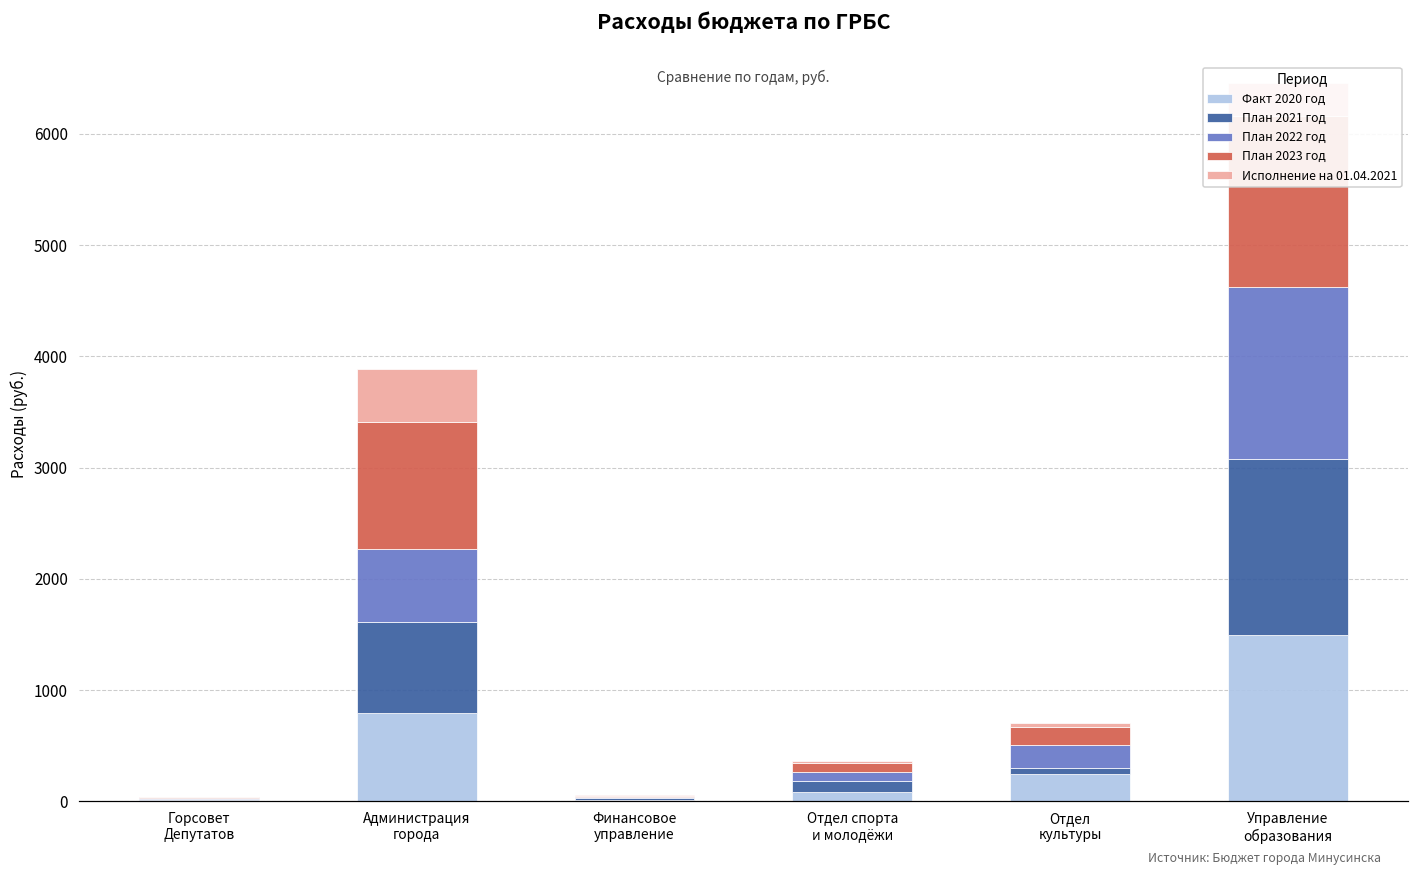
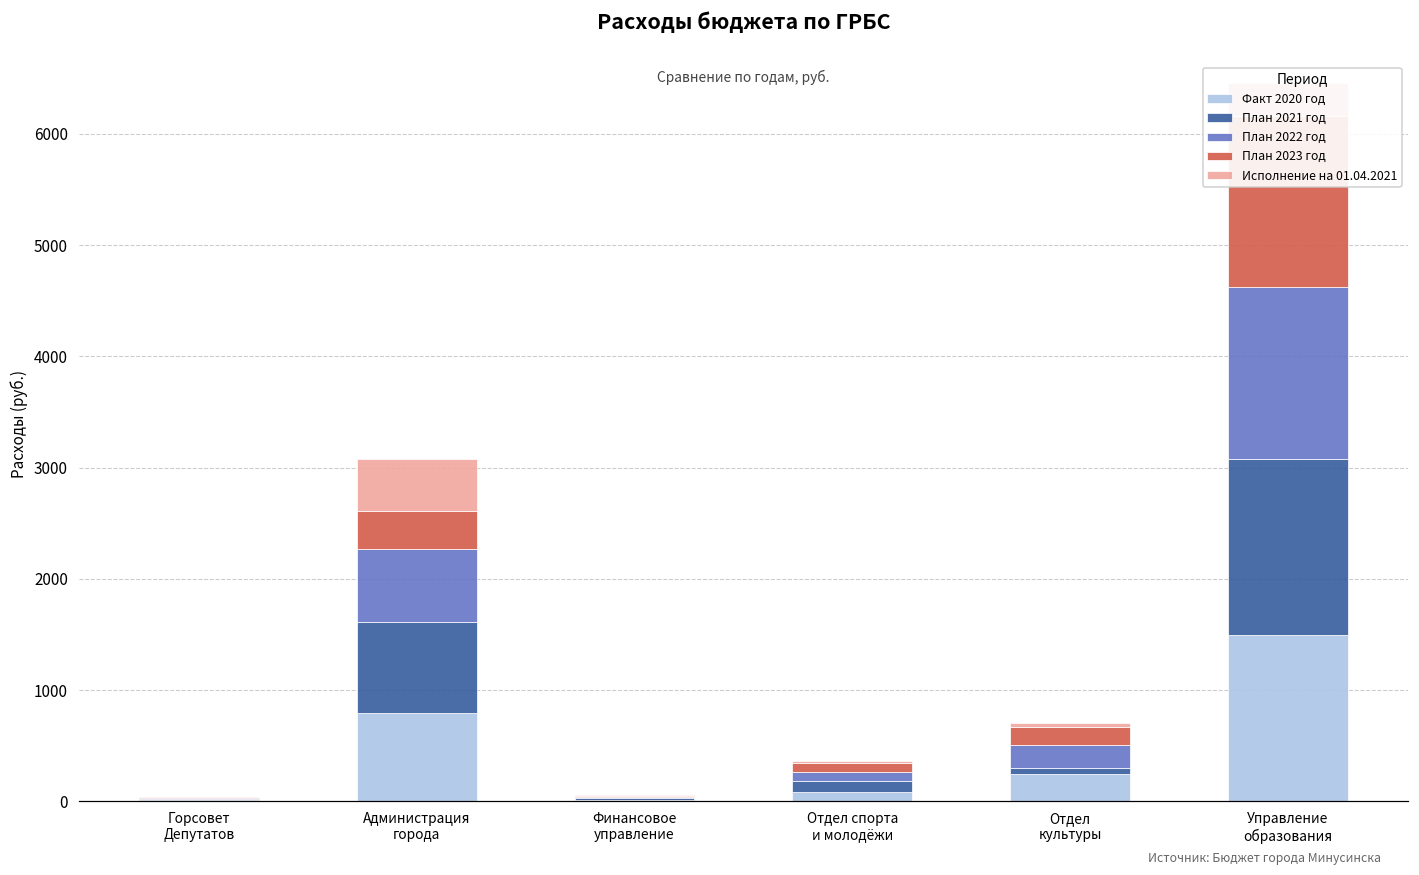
План 2023 год, Администрация города: 1150 -> 340
